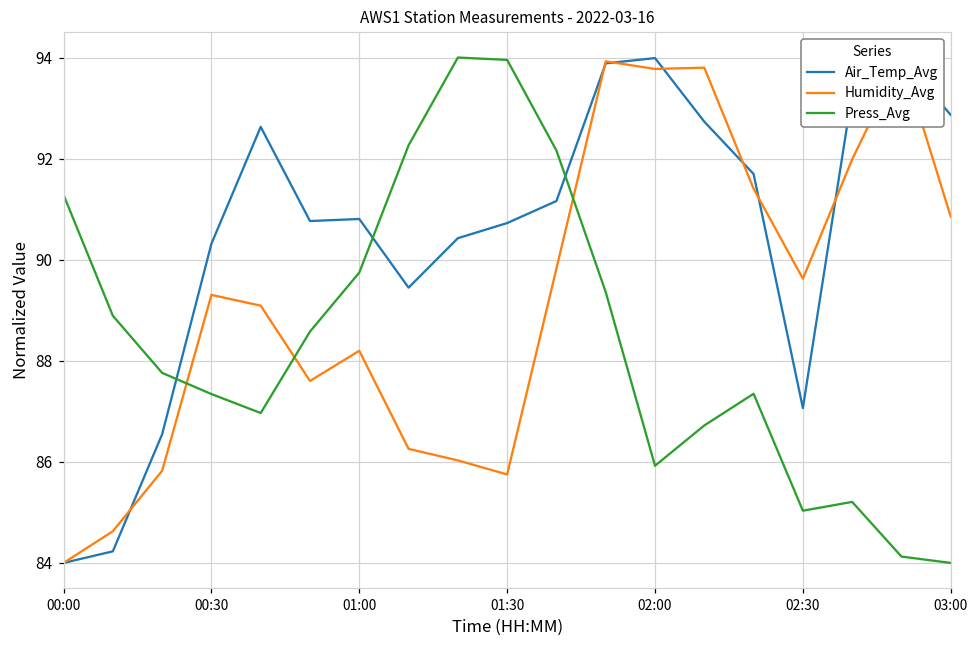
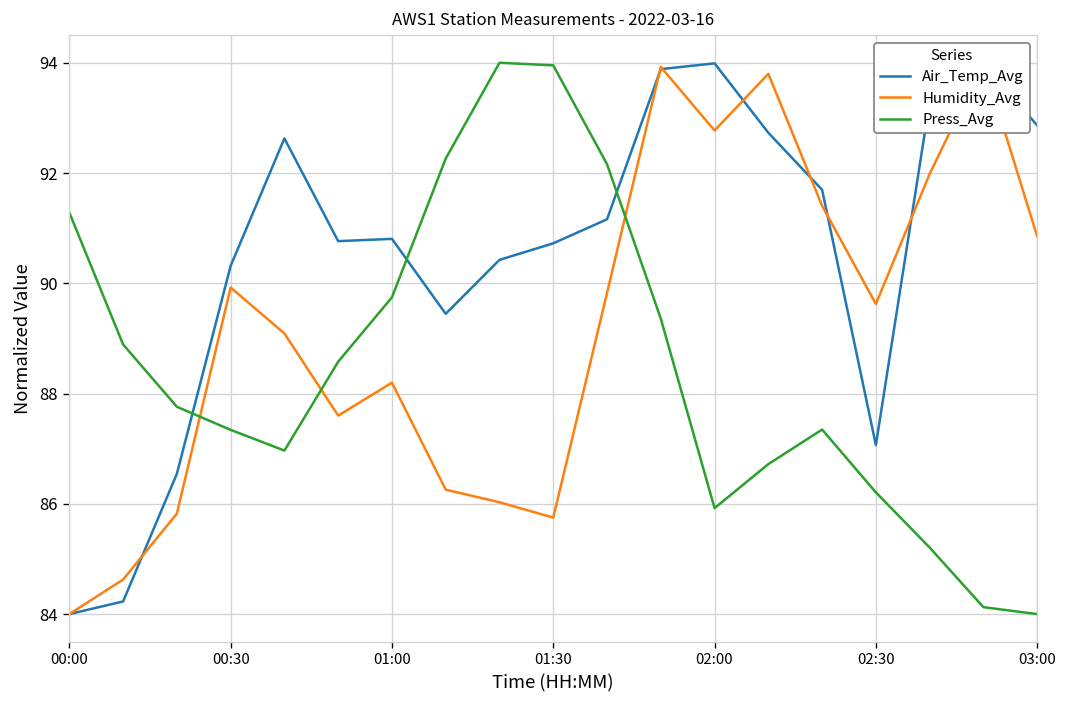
Humidity_Avg, 00:30: 89.3 -> 89.9
Humidity_Avg, 02:00: 93.8 -> 92.8
Press_Avg, 02:30: 85.0 -> 86.2
